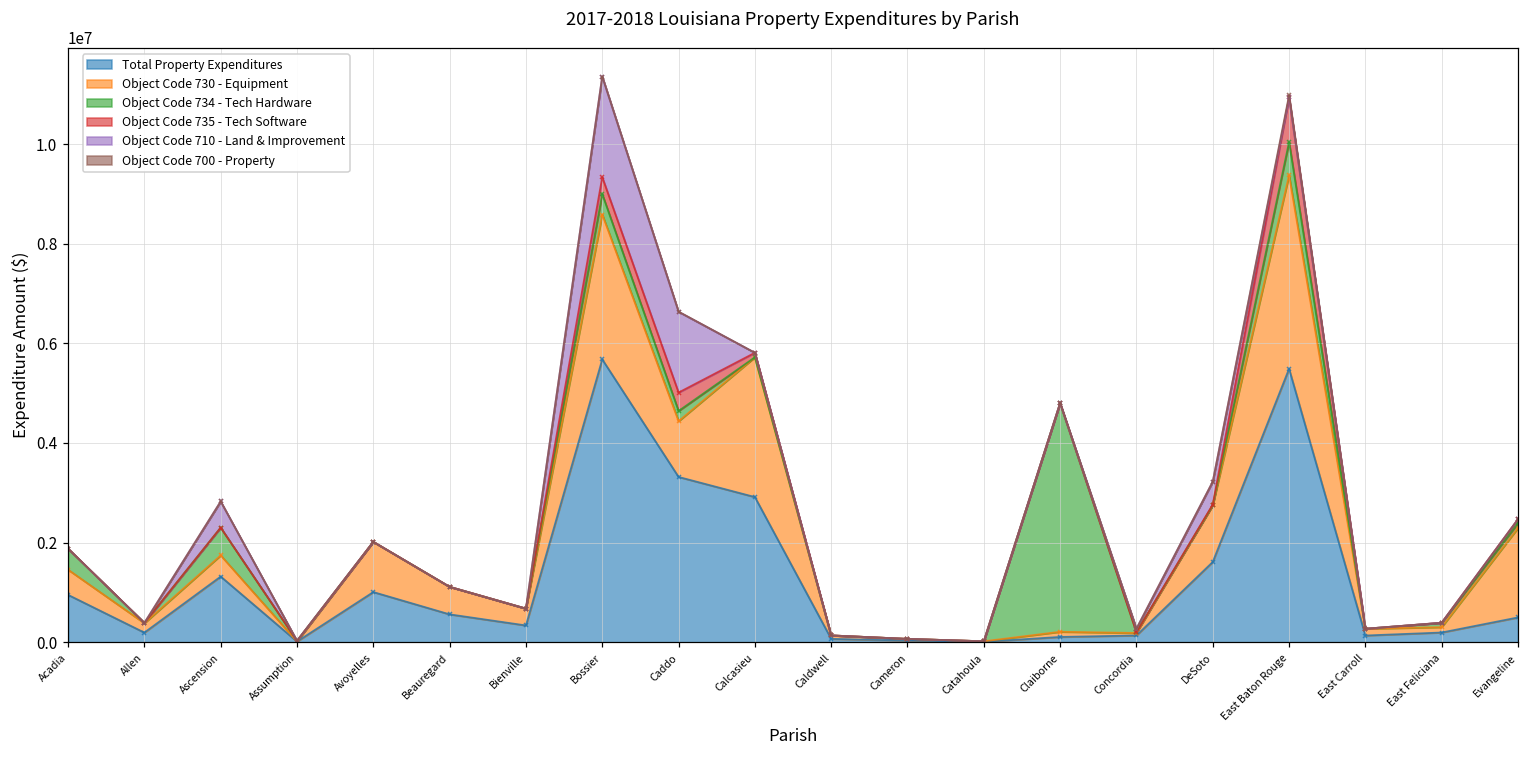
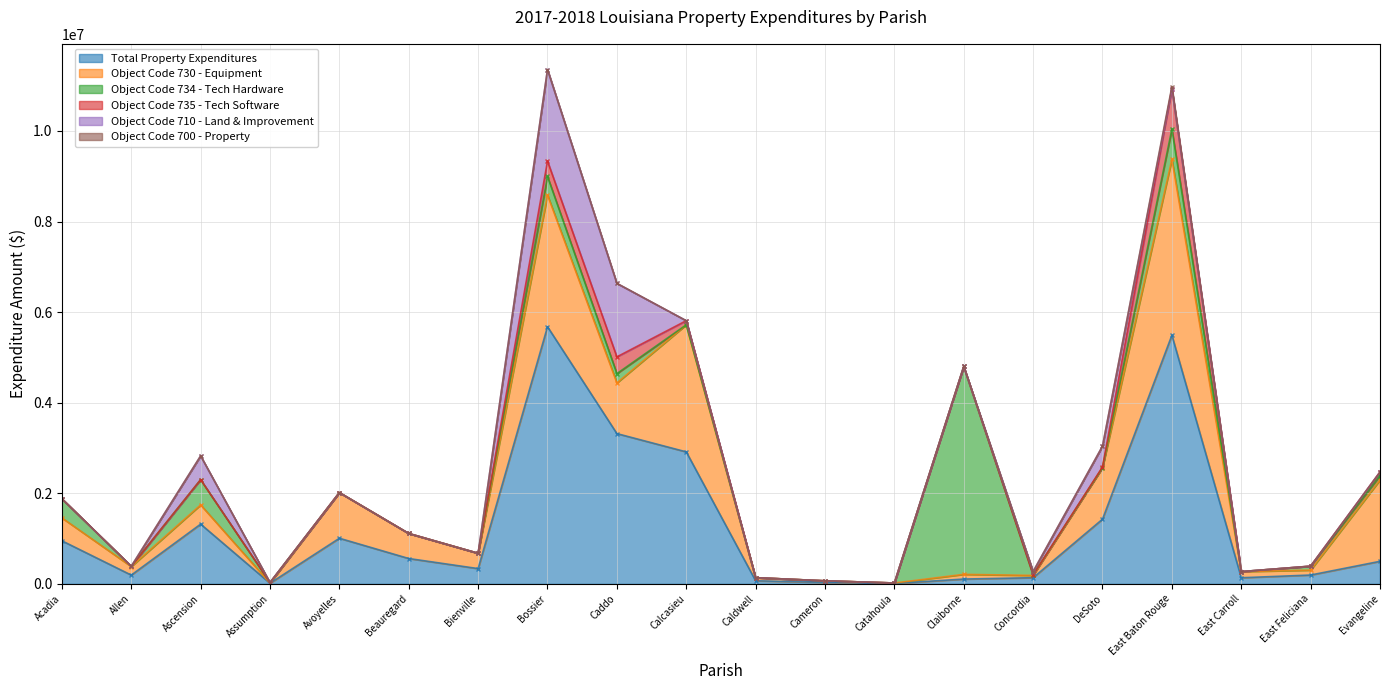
Total Property Expenditures, DeSoto: 1600000 -> 1400000
